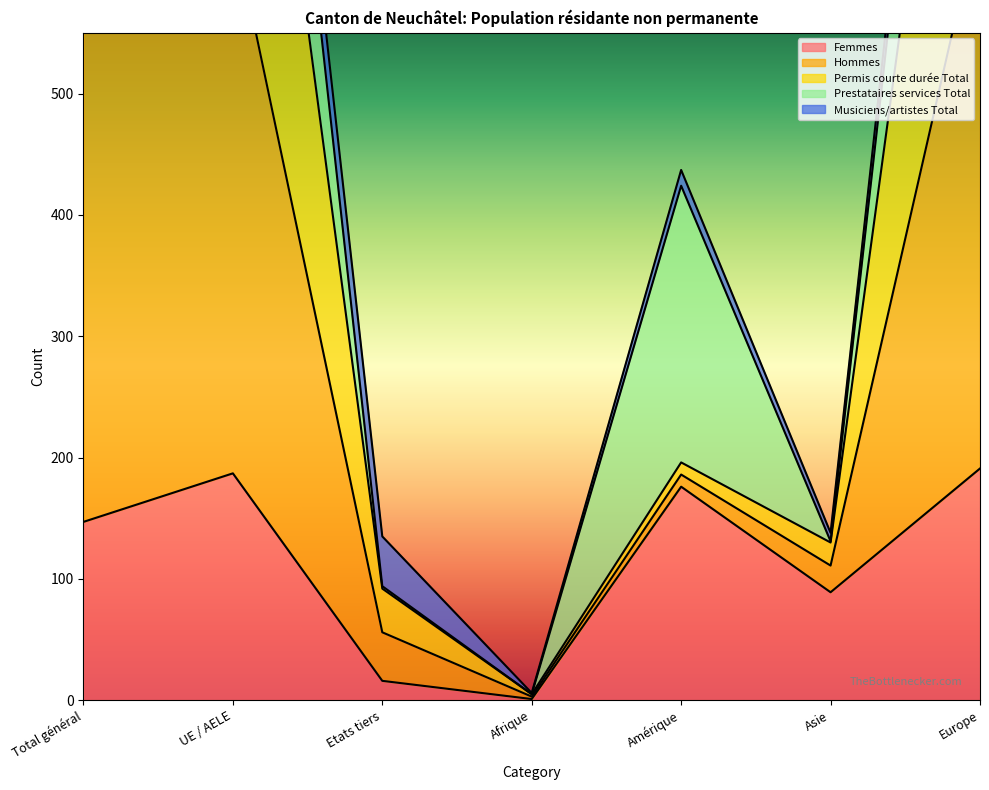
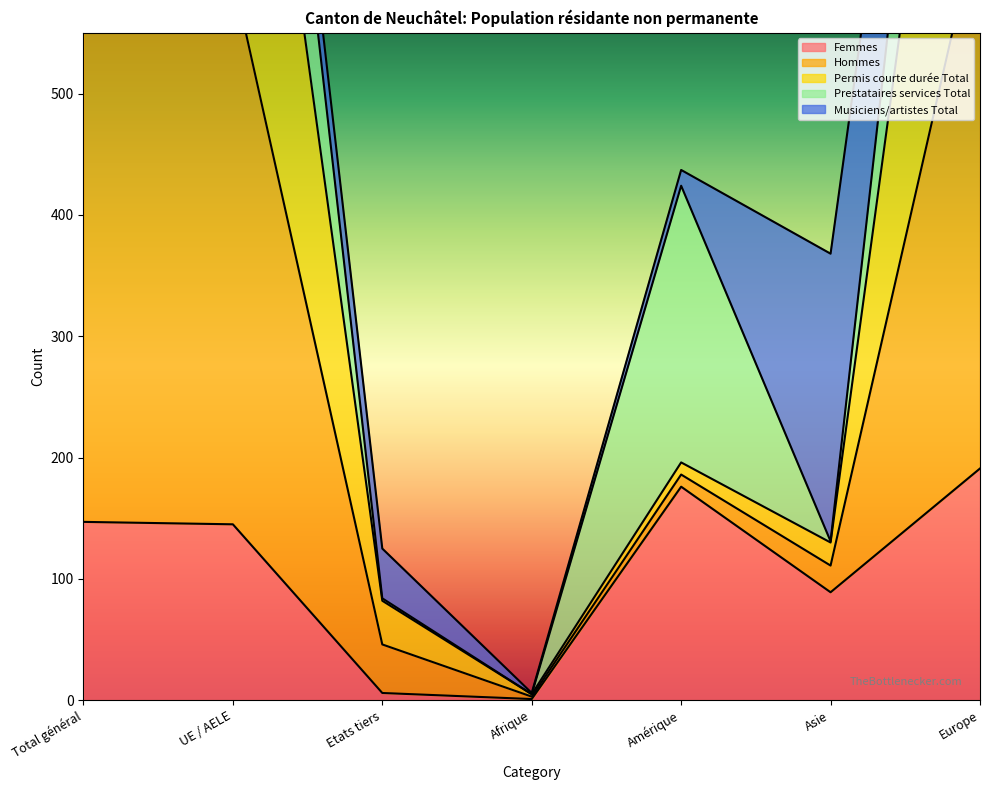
Femmes, UE / AELE: 187 -> 145
Femmes, Etats tiers: 16 -> 6
Musiciens/artistes Total, Asie: 7 -> 237
